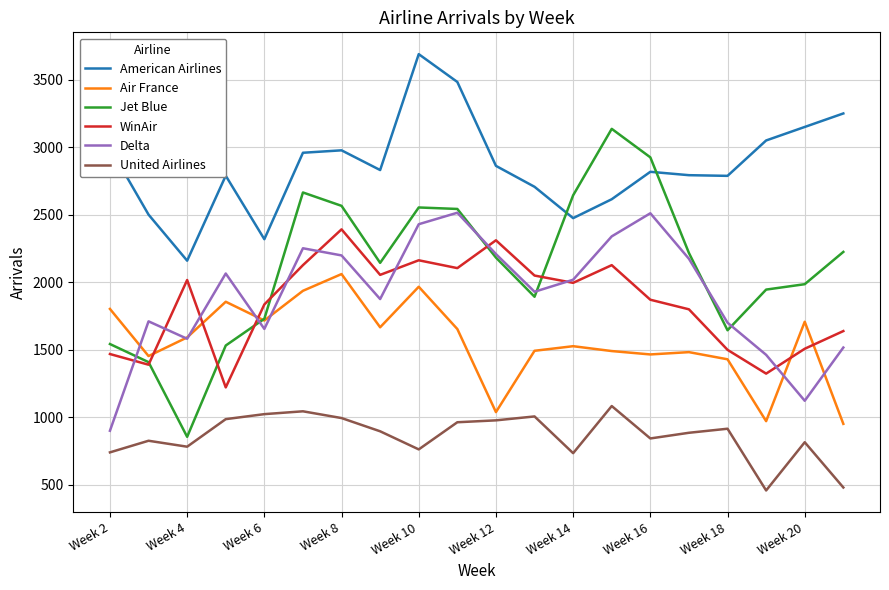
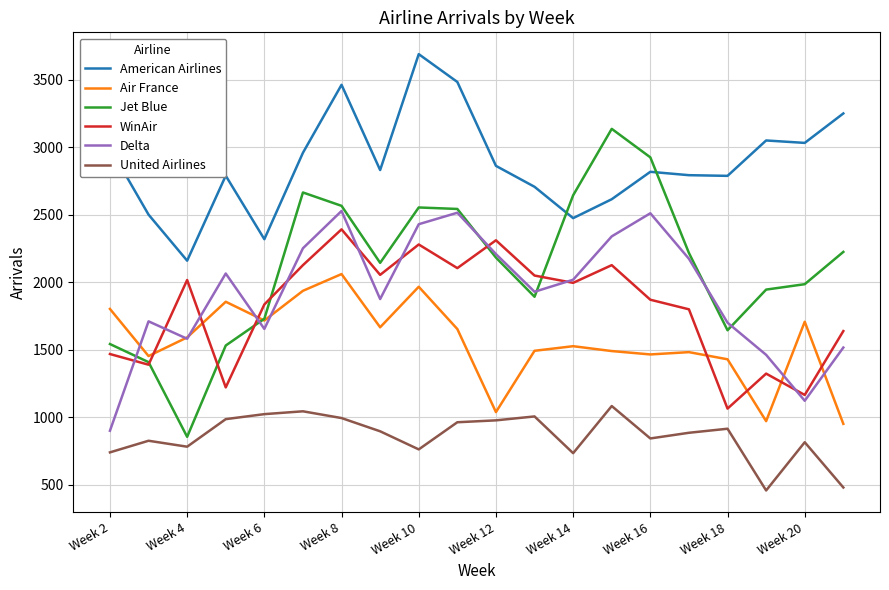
American Airlines, Week 8: 2980 -> 3460
Delta, Week 8: 2200 -> 2530
WinAir, Week 10: 2160 -> 2280
WinAir, Week 18: 1500 -> 1060
American Airlines, Week 20: 3150 -> 3030
WinAir, Week 20: 1510 -> 1170
